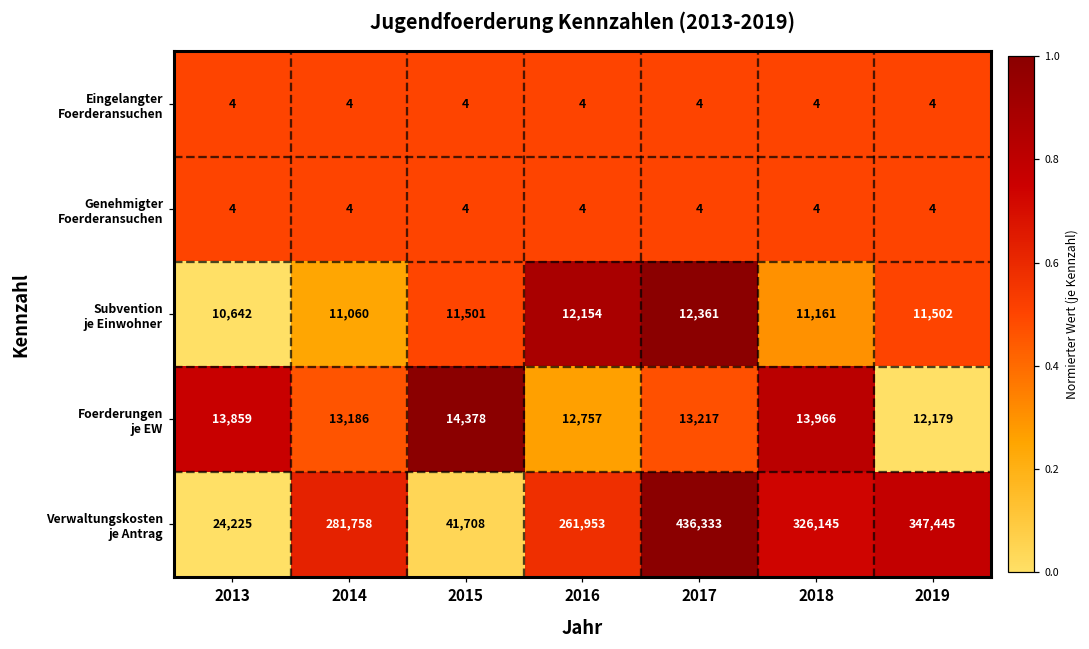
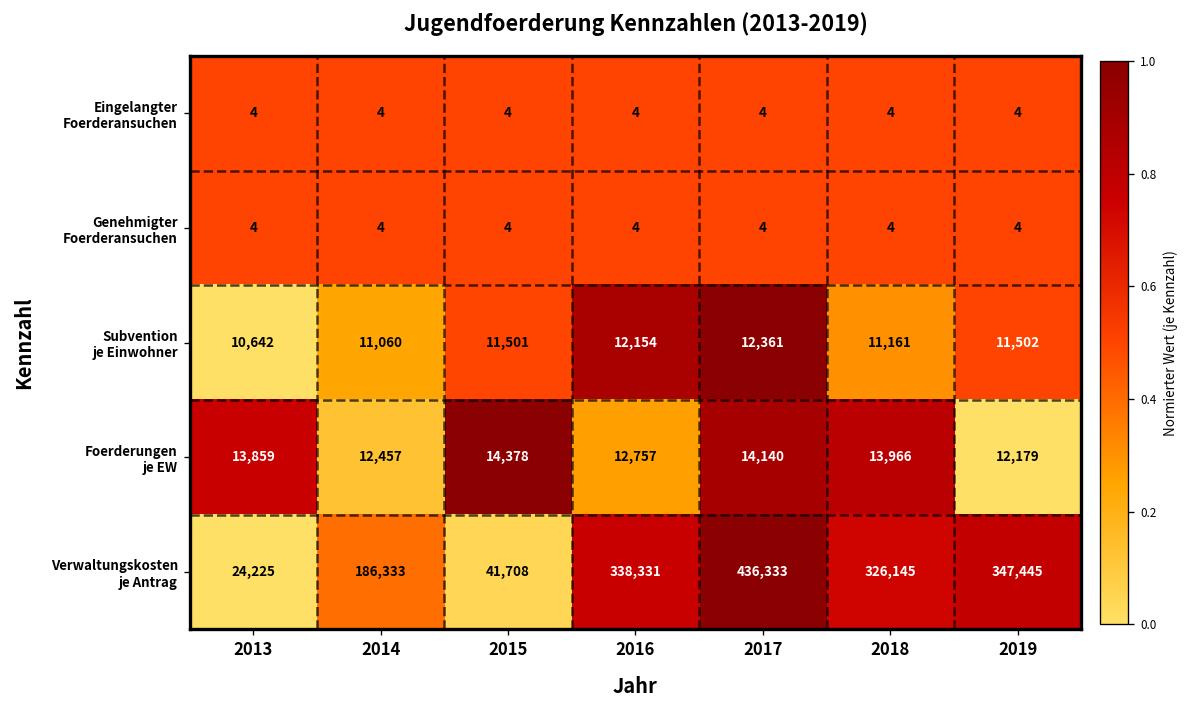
Foerderungen je EW, 2014: 13,186 -> 12,457
Foerderungen je EW, 2017: 13,217 -> 14,140
Verwaltungskosten je Antrag, 2014: 281,758 -> 186,333
Verwaltungskosten je Antrag, 2016: 261,953 -> 338,331
